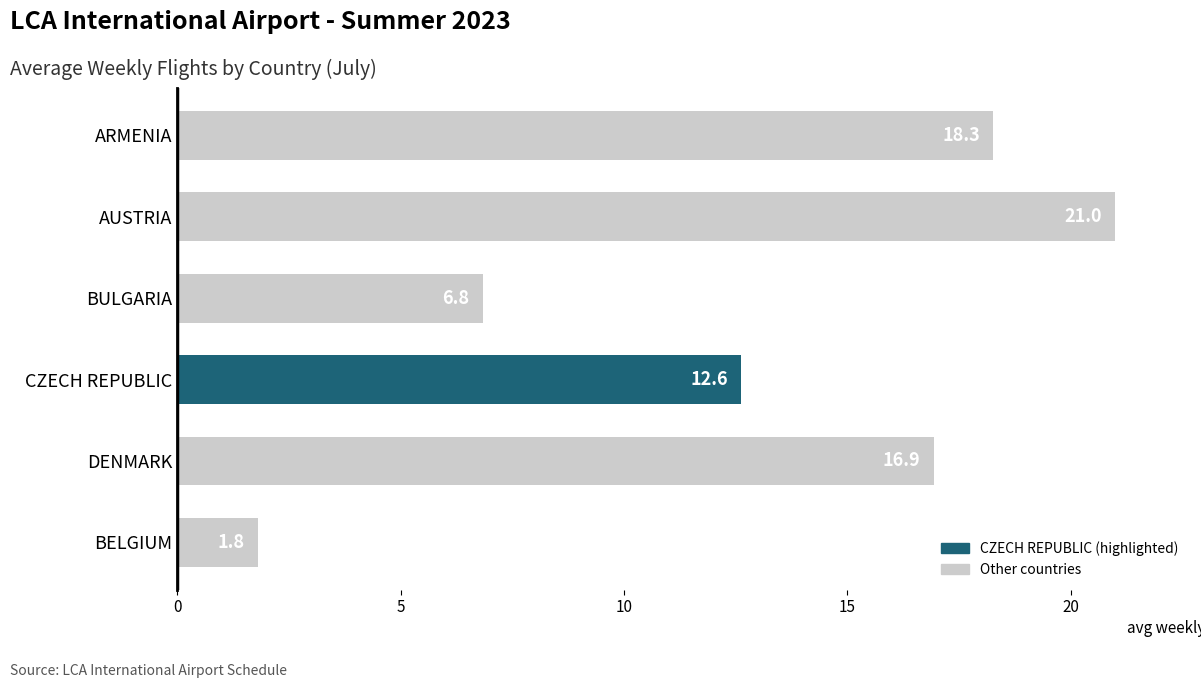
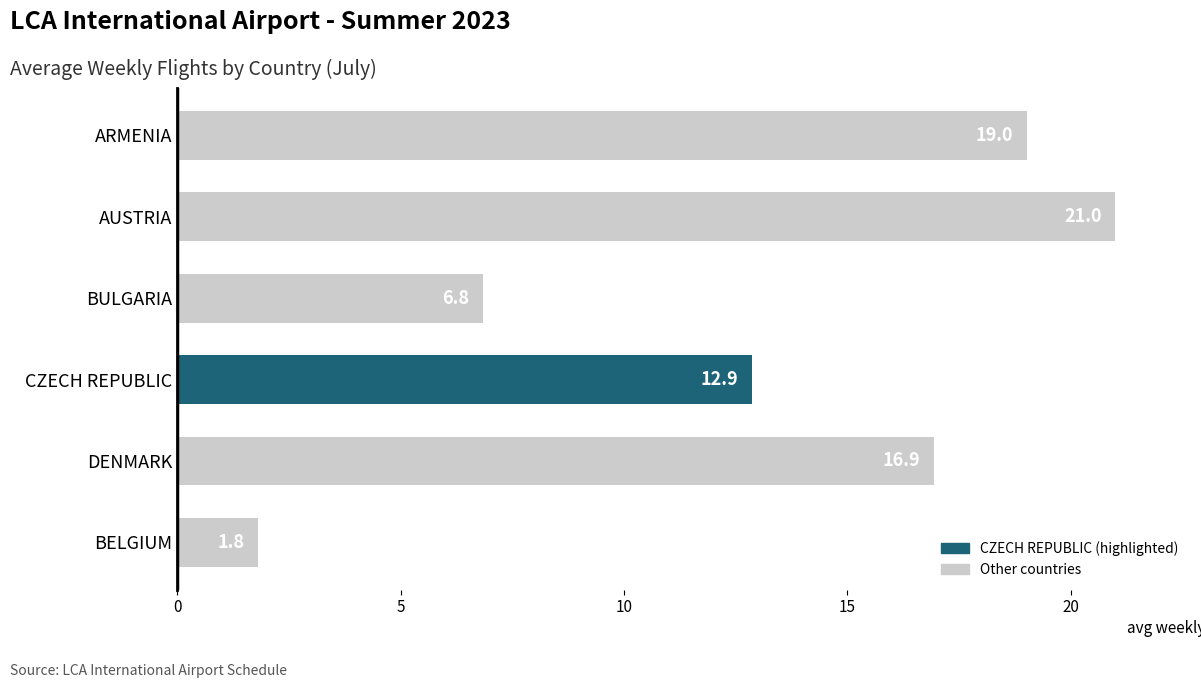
ARMENIA: 18.3 -> 19.0
CZECH REPUBLIC: 12.6 -> 12.9
